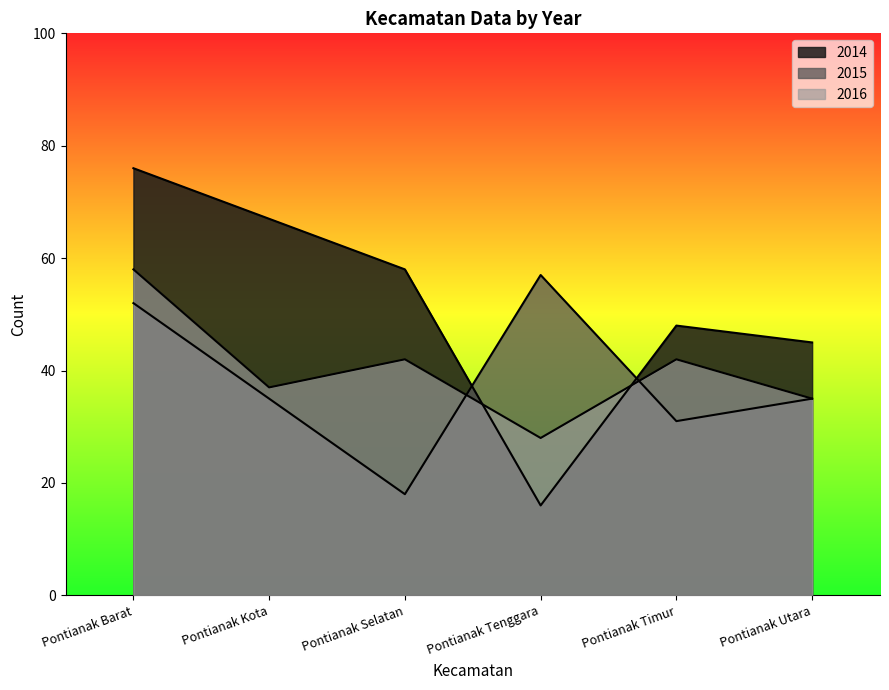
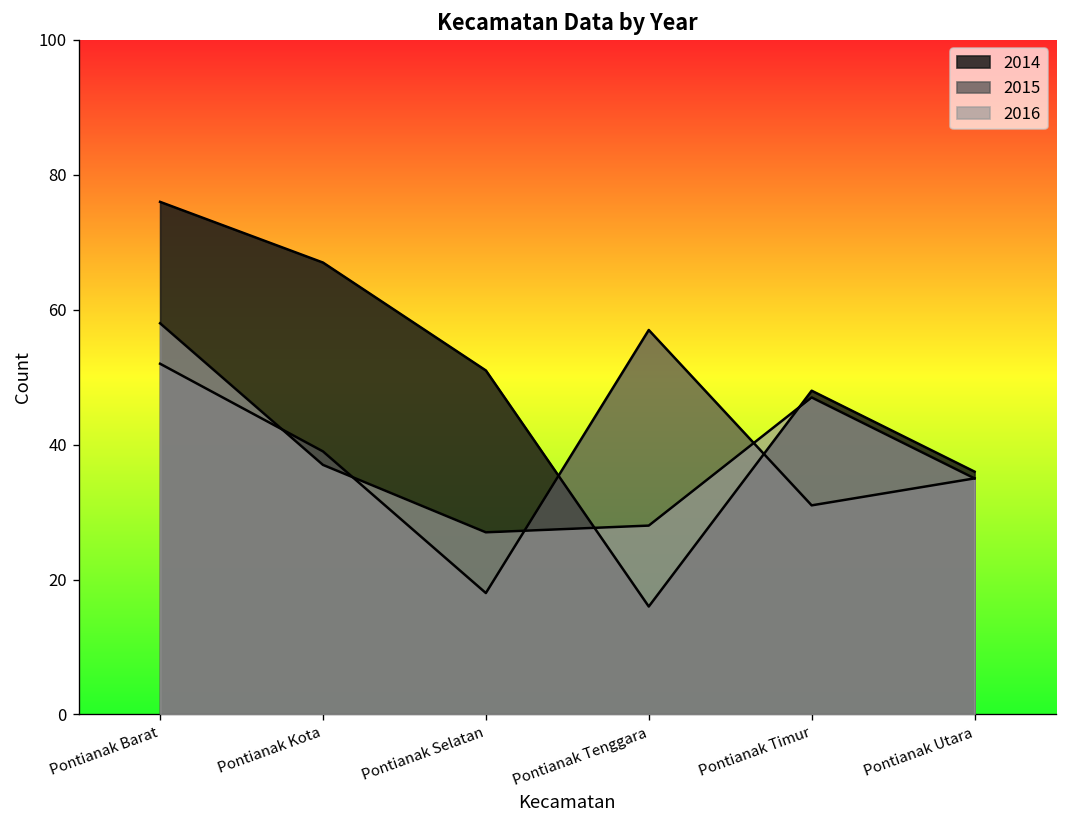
2015, Pontianak Kota: 35 -> 39
2014, Pontianak Selatan: 58 -> 51
2016, Pontianak Selatan: 42 -> 27
2016, Pontianak Timur: 42 -> 47
2014, Pontianak Utara: 45 -> 36
